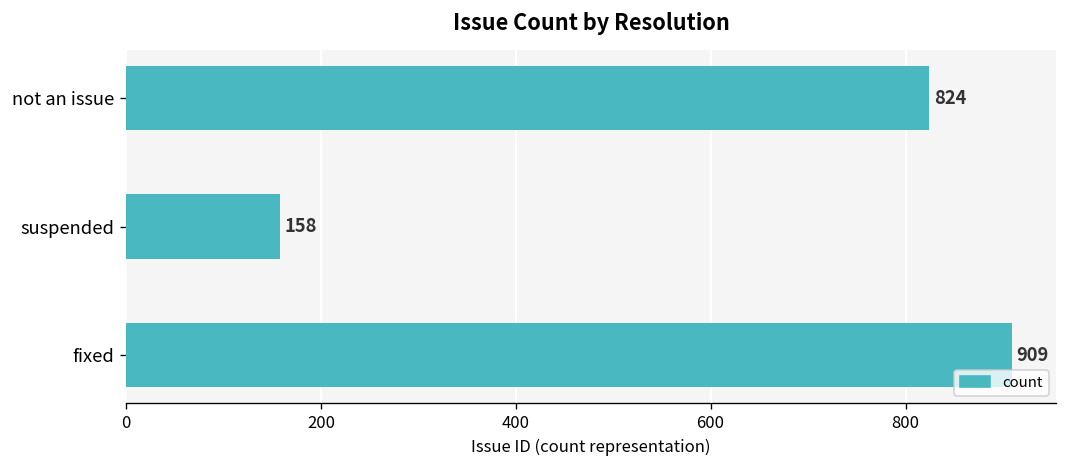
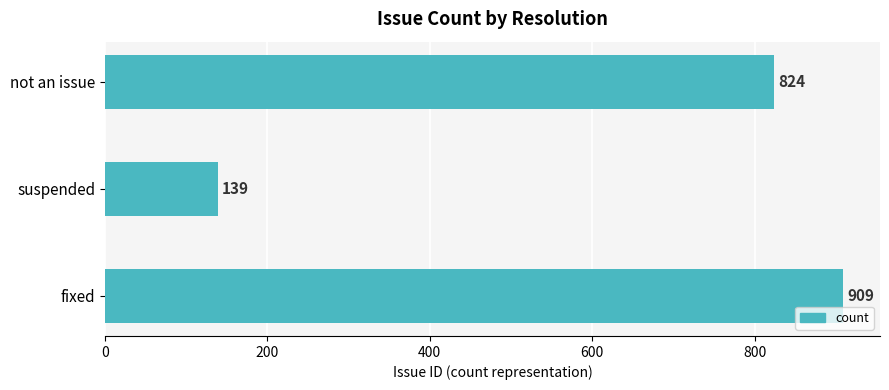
suspended: 158 -> 139
